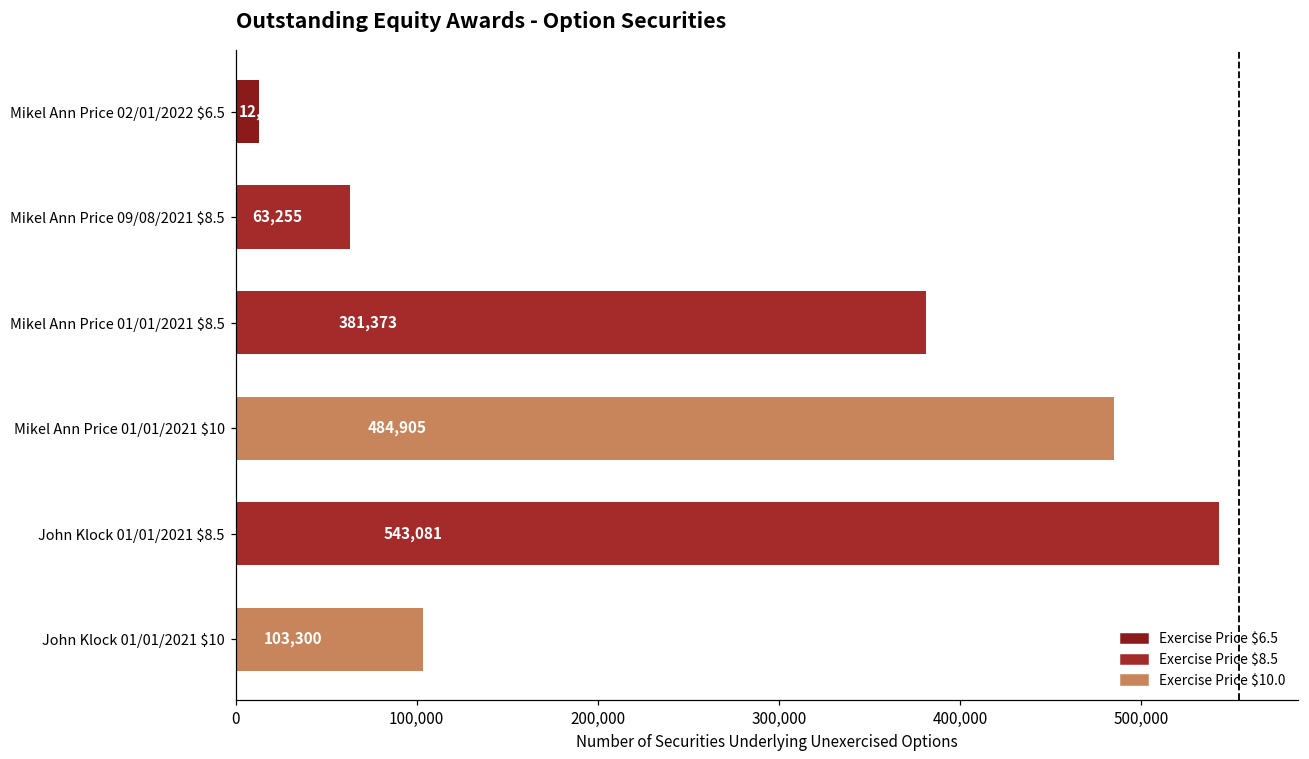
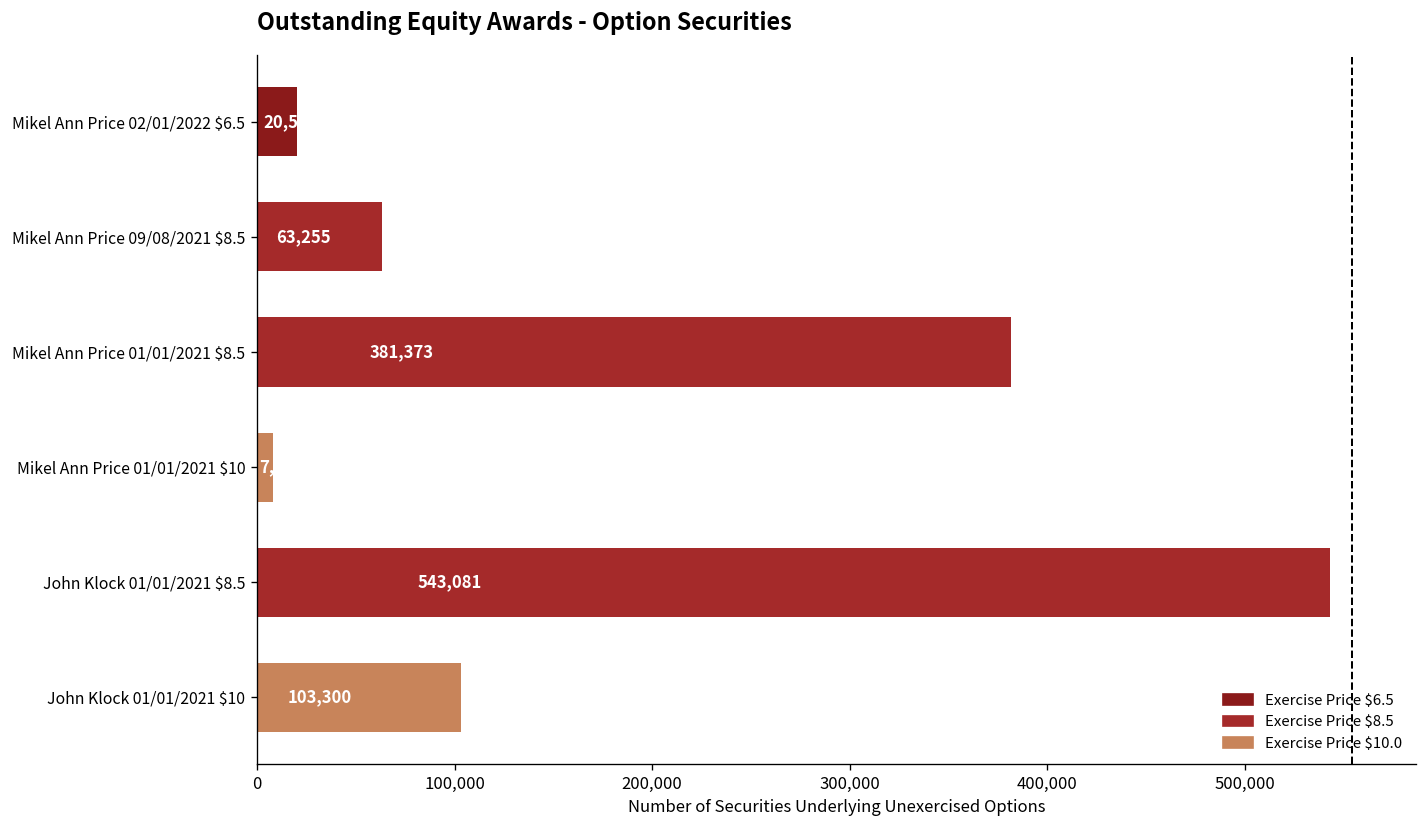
Mikel Ann Price 02/01/2022 $6.5: 13,000 -> 21,000
Mikel Ann Price 01/01/2021 $10: 485,000 -> 8,000
